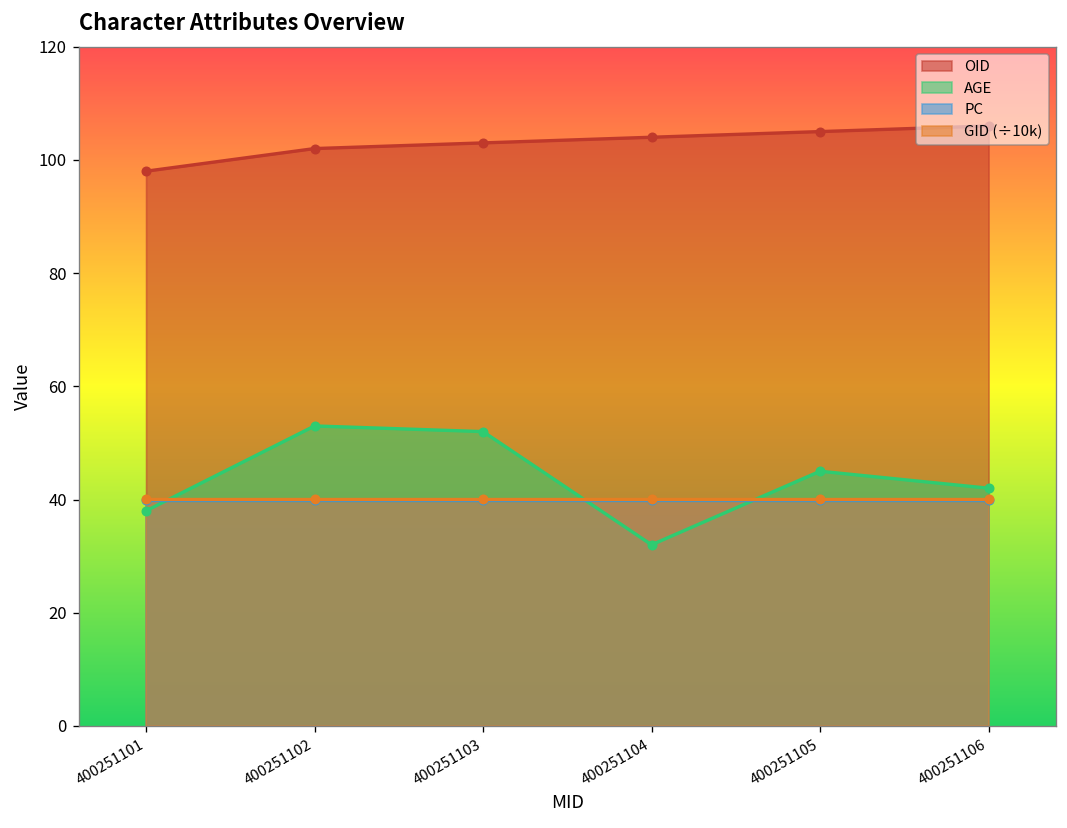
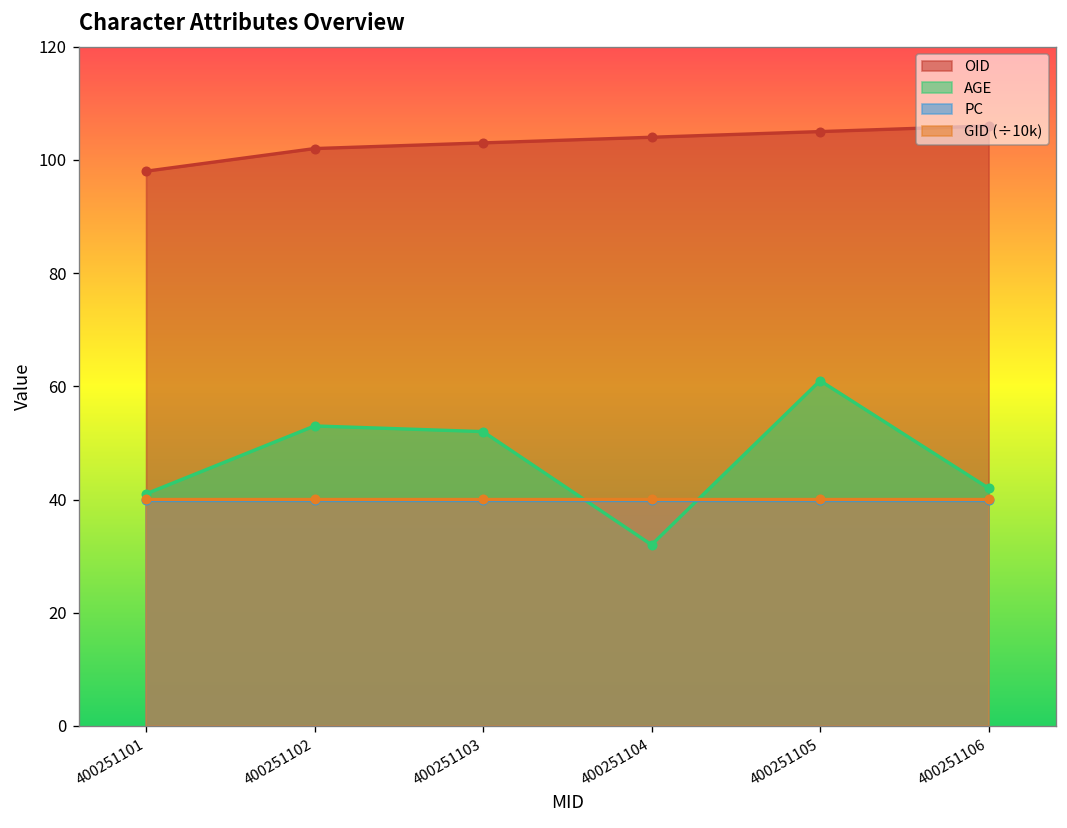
AGE, 400251101: 38 -> 41
AGE, 400251105: 45 -> 61
